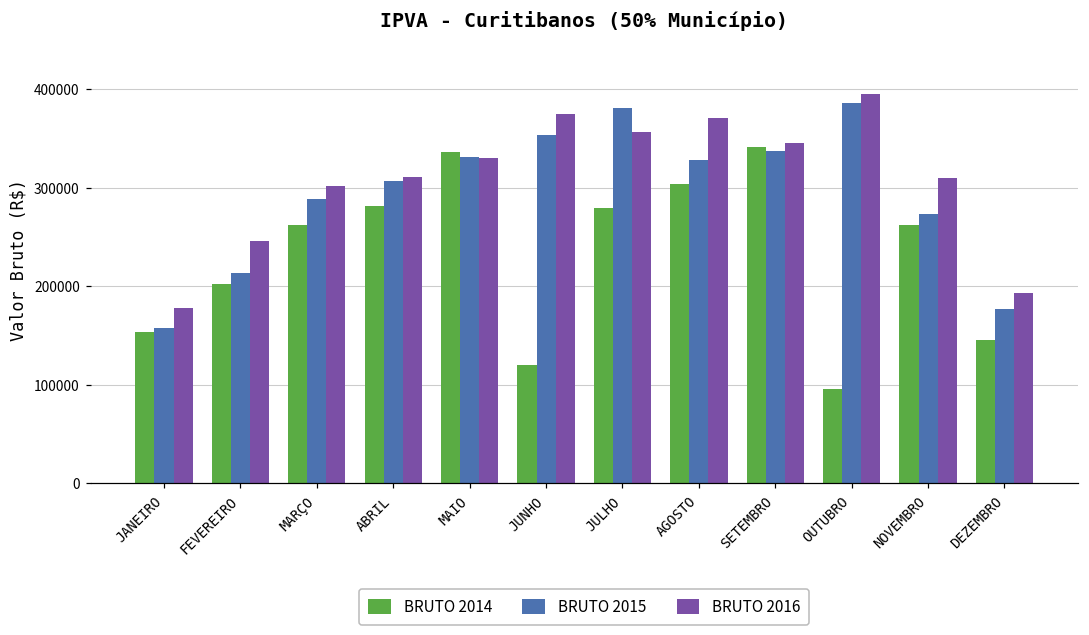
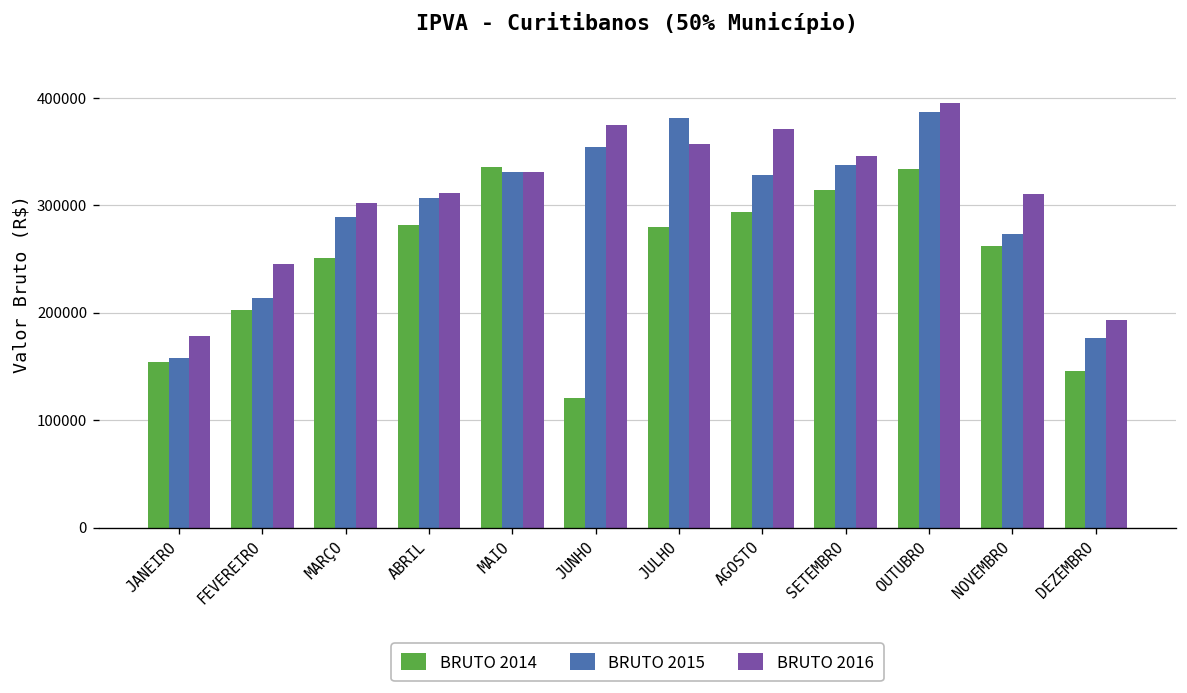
BRUTO 2014, MARÇO: 260000 -> 250000
BRUTO 2014, AGOSTO: 300000 -> 290000
BRUTO 2014, SETEMBRO: 340000 -> 310000
BRUTO 2014, OUTUBRO: 100000 -> 330000
